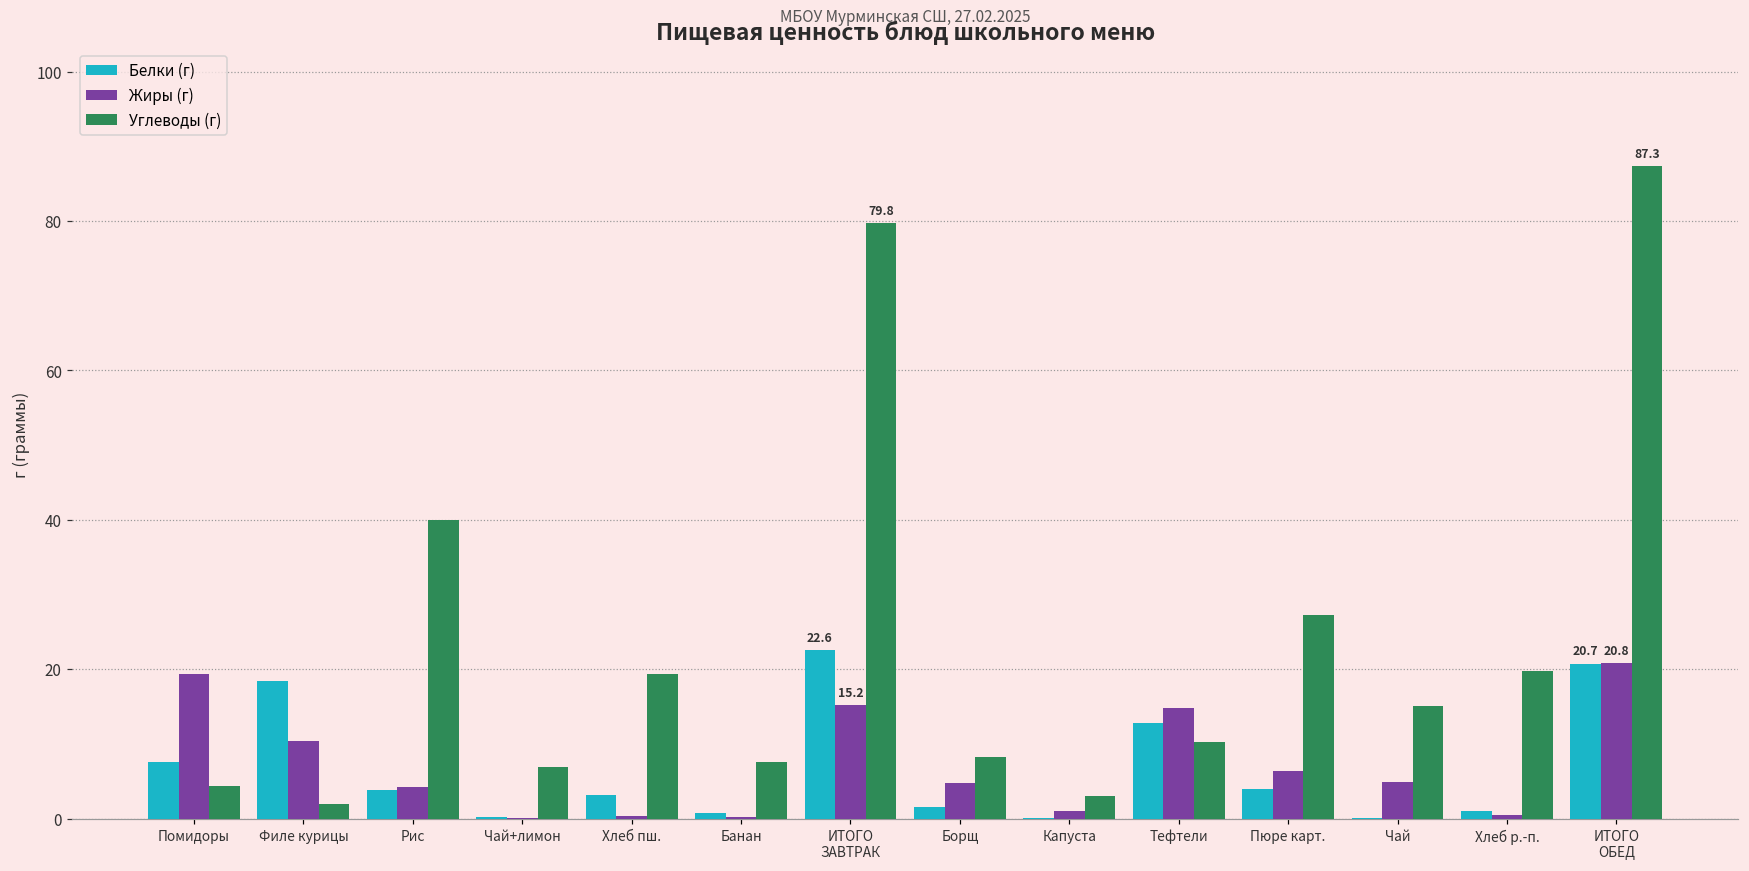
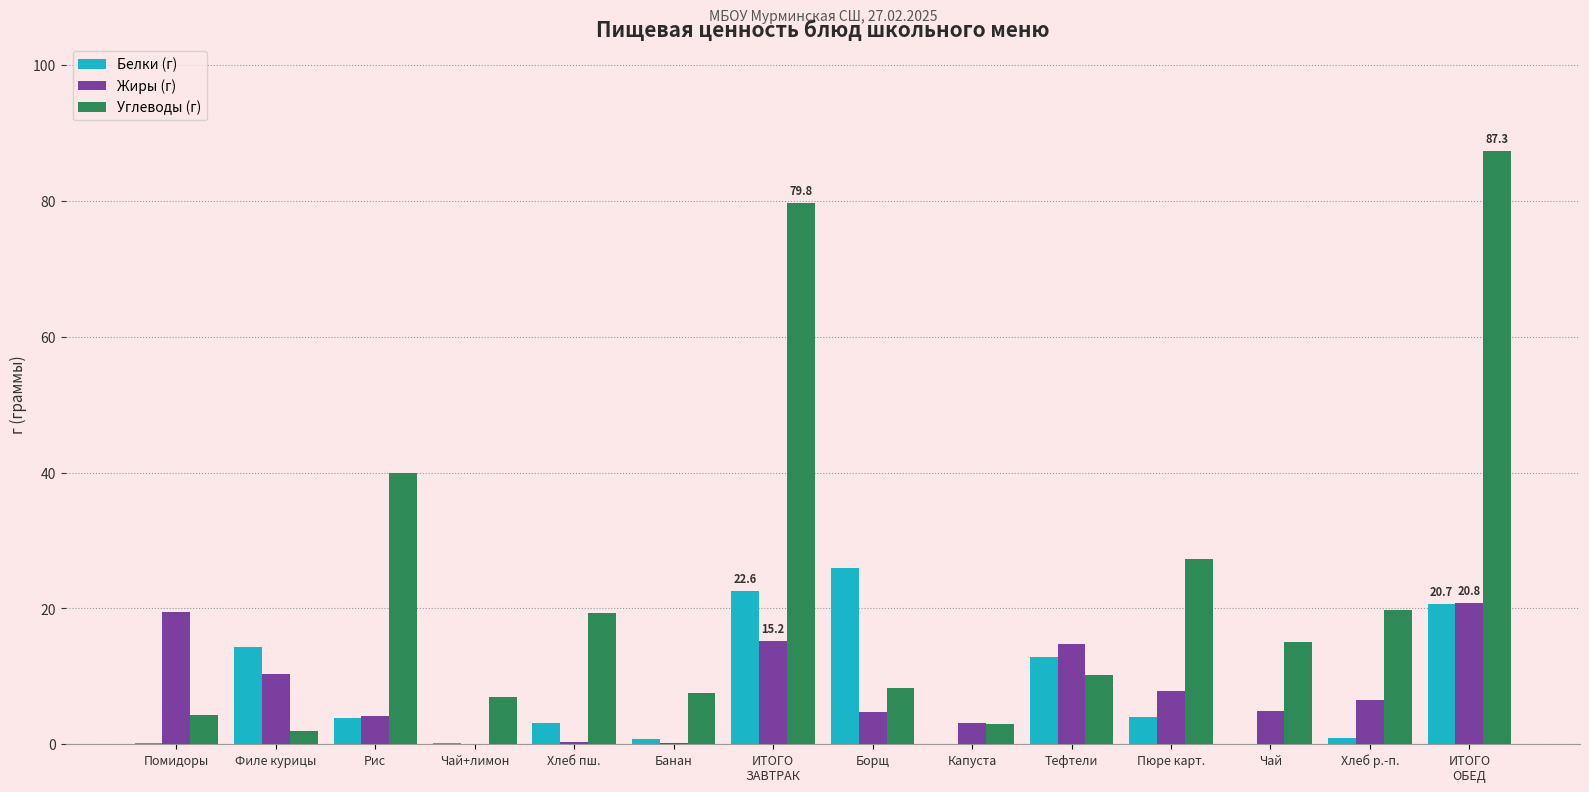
Белки (г), Помидоры: 8 -> 0
Белки (г), Филе курицы: 18 -> 14
Белки (г), Борщ: 2 -> 26
Жиры (г), Капуста: 1 -> 3
Жиры (г), Пюре карт.: 6 -> 8
Жиры (г), Хлеб р.-п.: 0 -> 7
